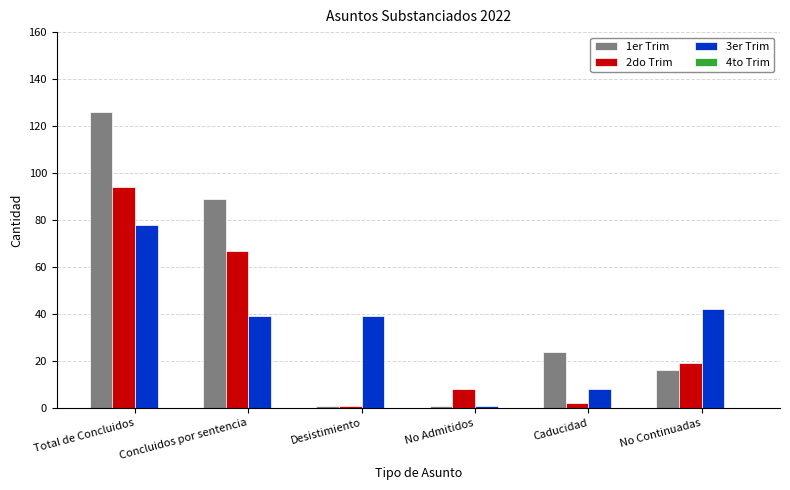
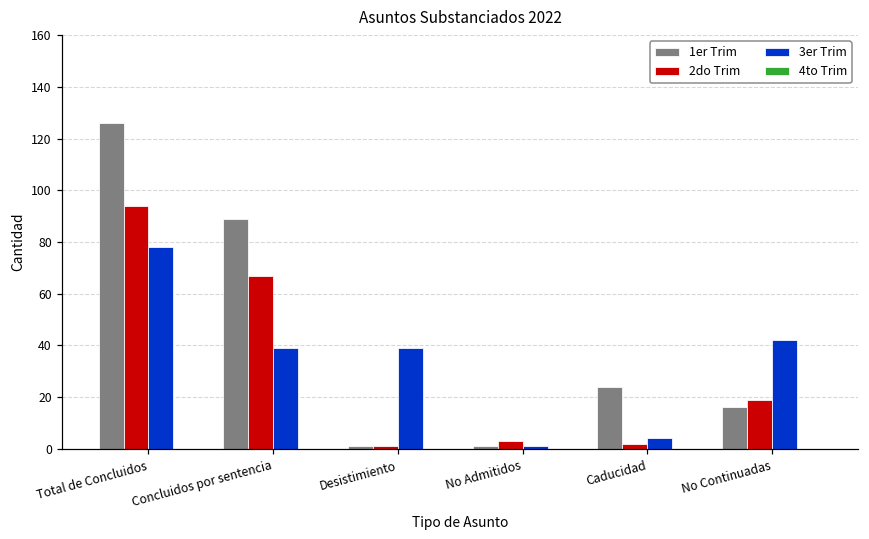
2do Trim, No Admitidos: 8 -> 3
3er Trim, Caducidad: 8 -> 4
